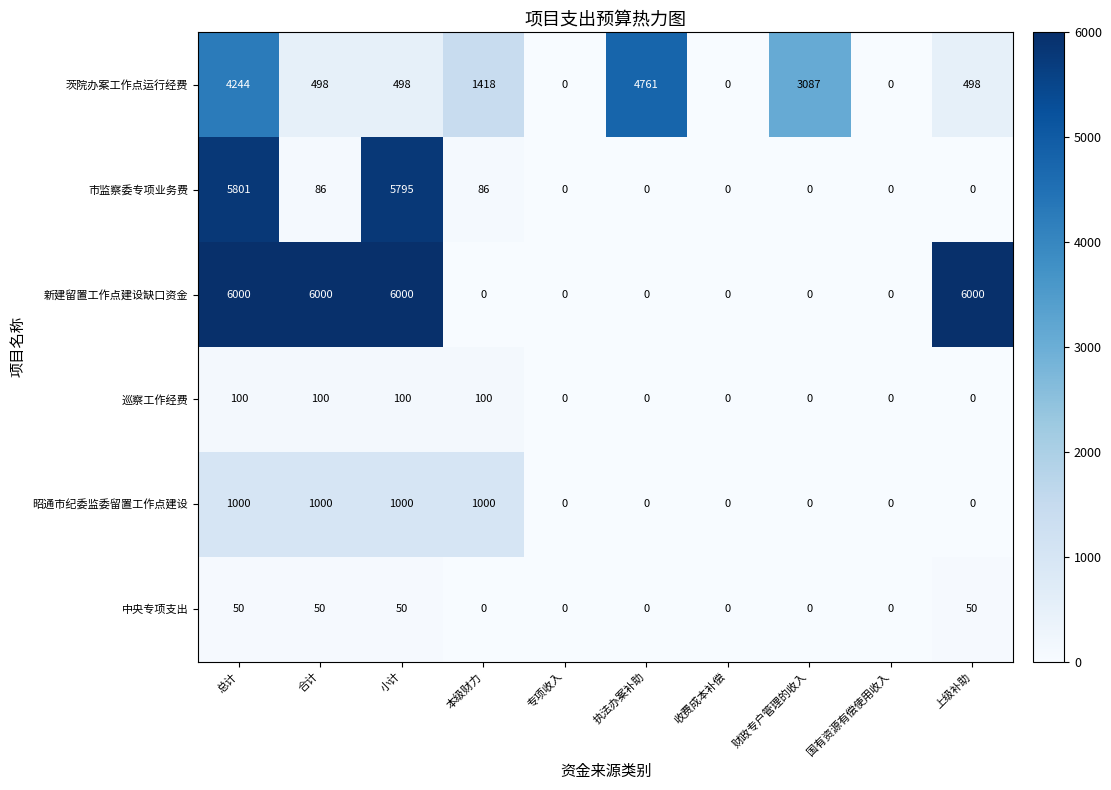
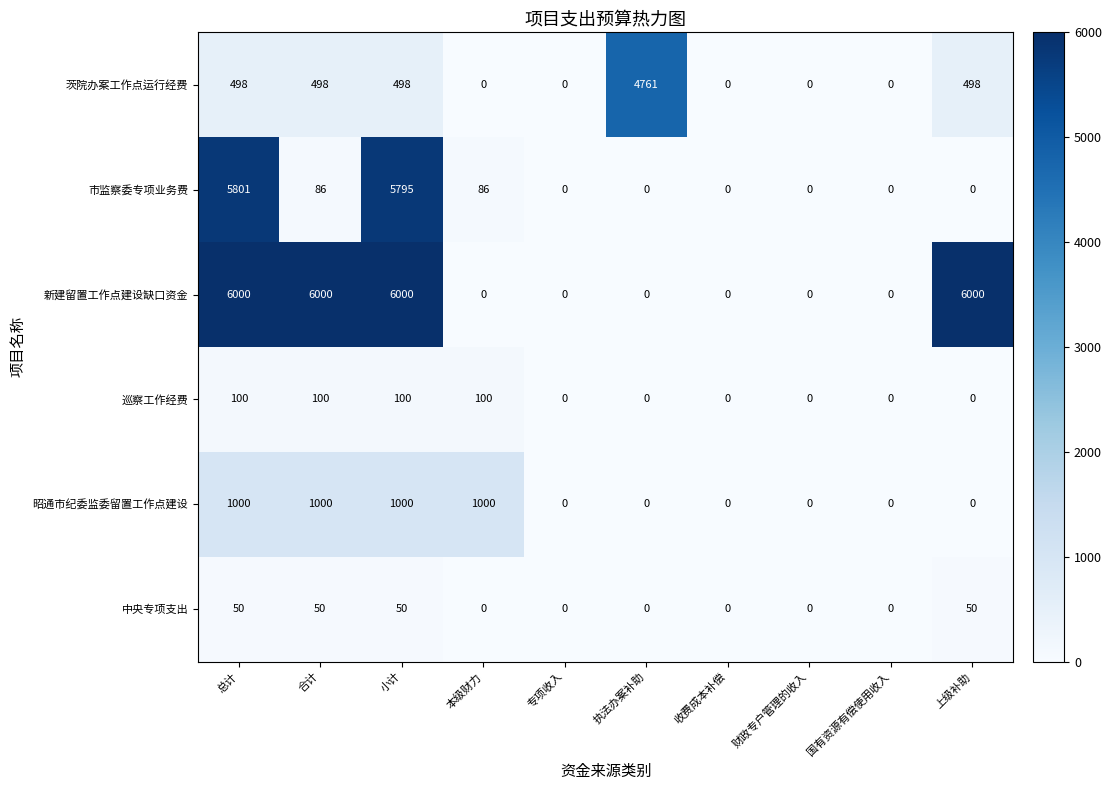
茨院办案工作点运行经费, 总计: 4244 -> 498
茨院办案工作点运行经费, 本级财力: 1418 -> 0
茨院办案工作点运行经费, 财政专户管理的收入: 3087 -> 0
